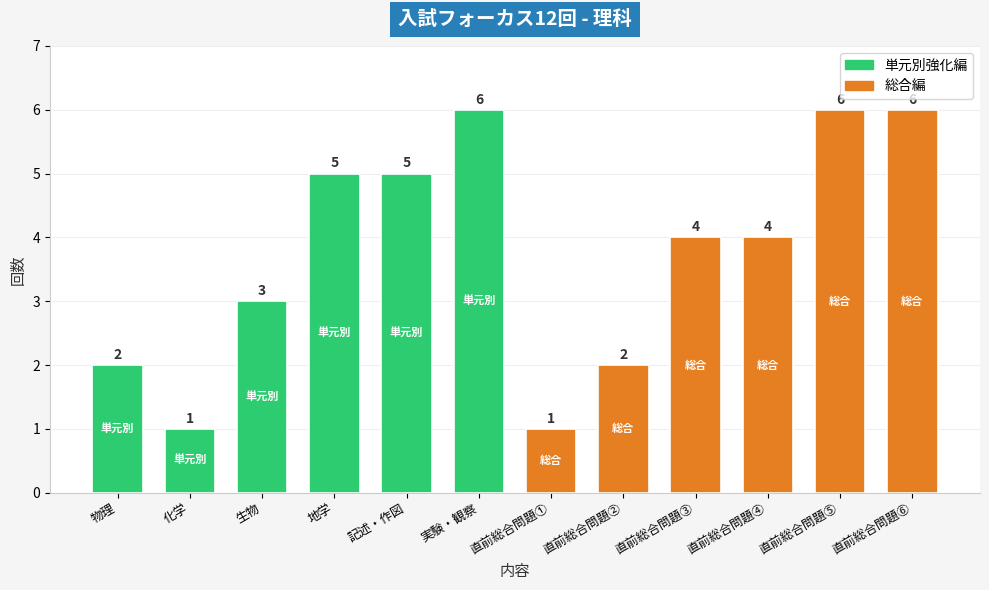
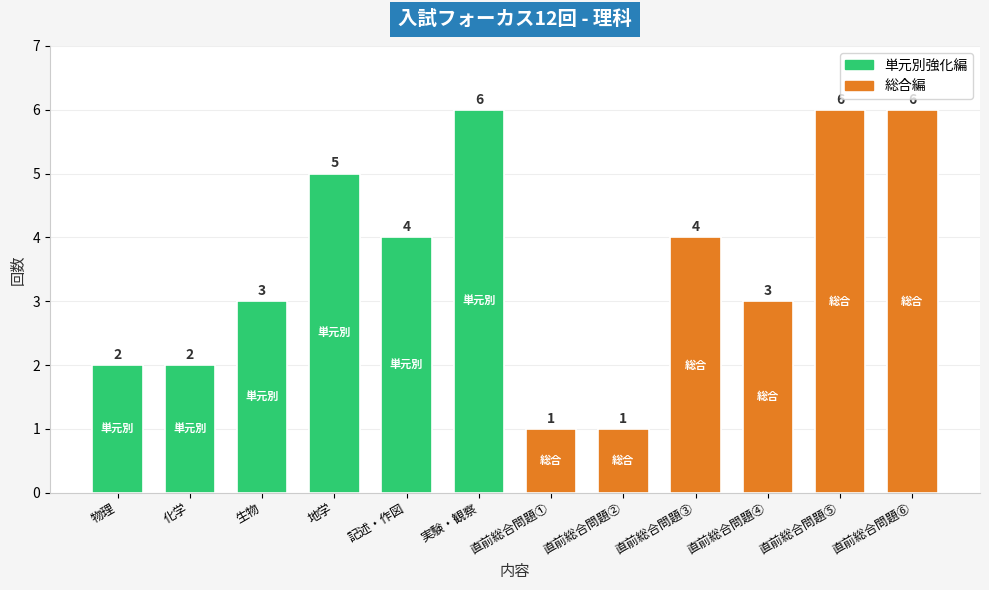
化学: 1 -> 2
記述・作図: 5 -> 4
直前総合問題②: 2 -> 1
直前総合問題④: 4 -> 3
